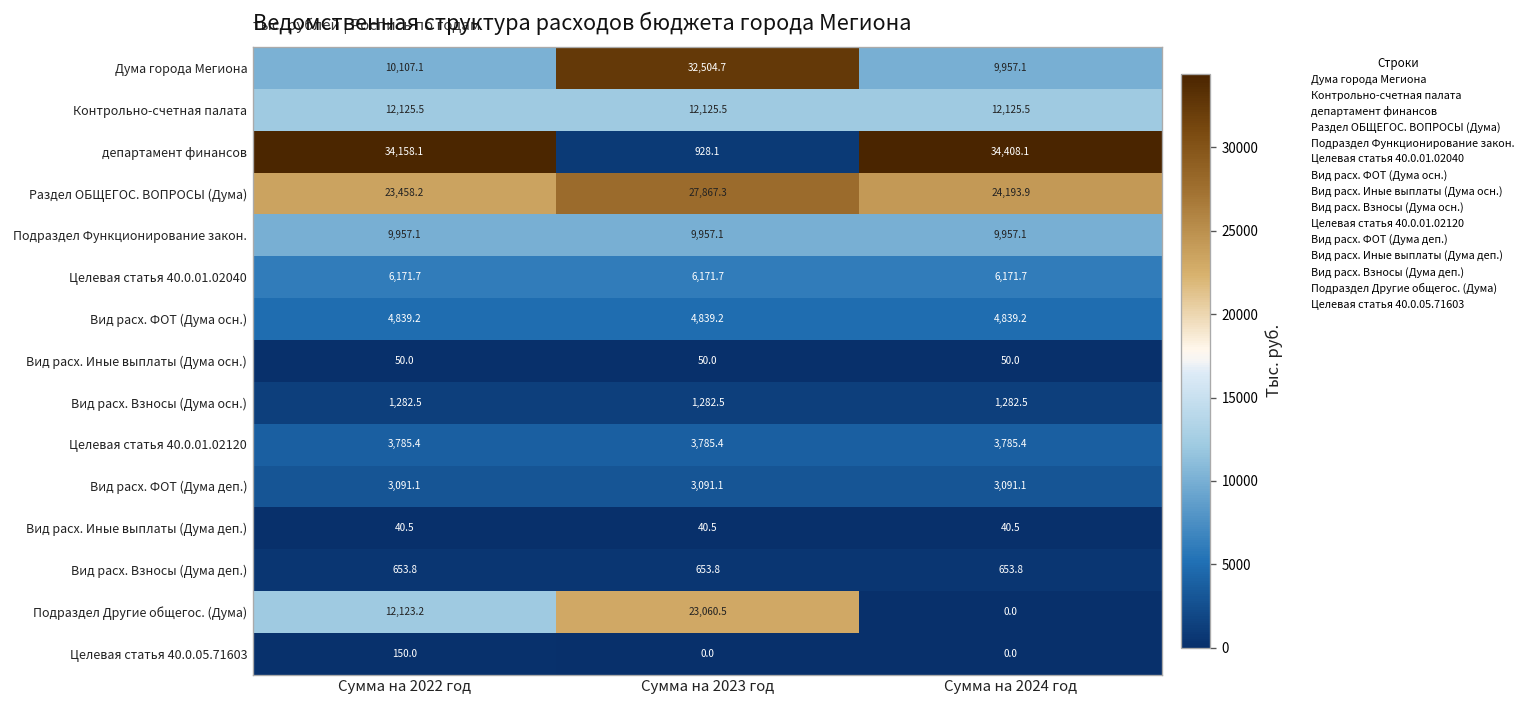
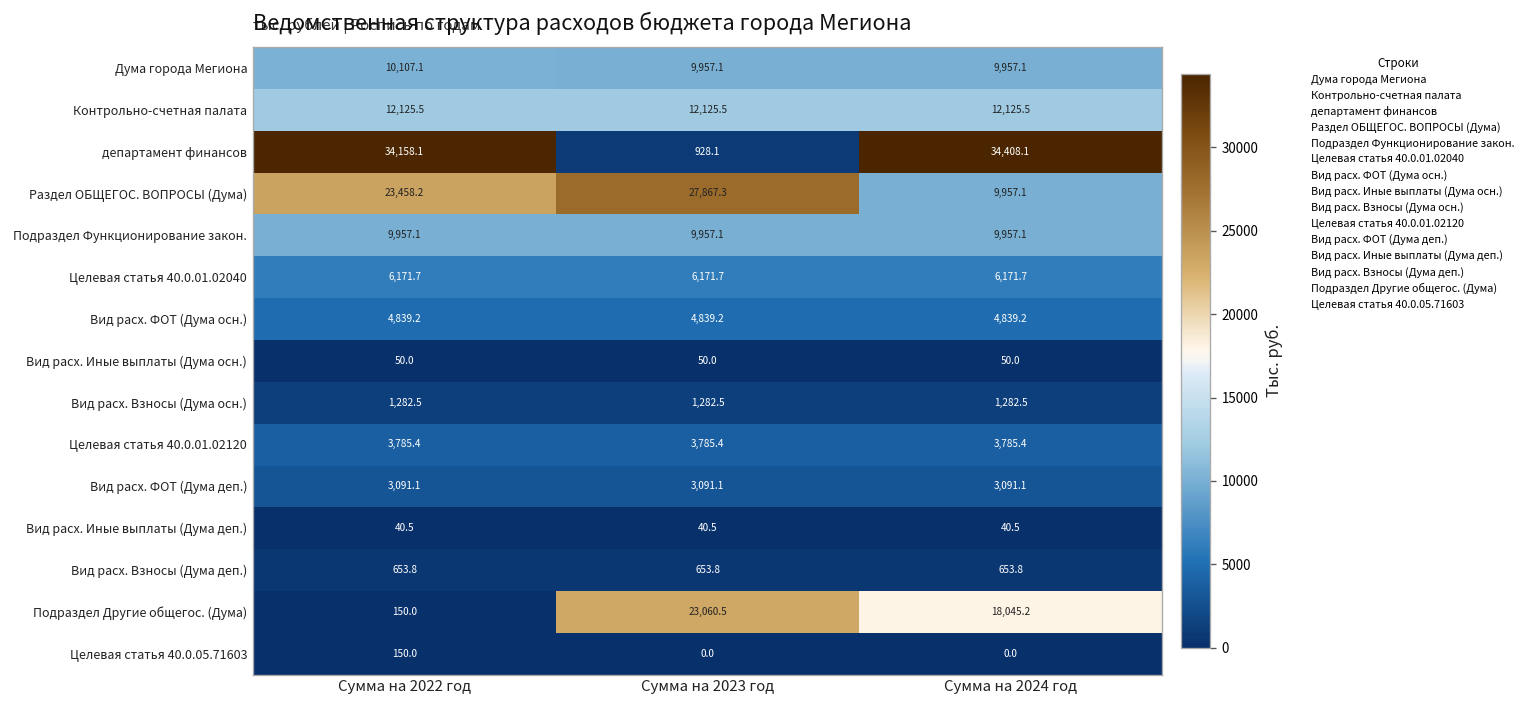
Дума города Мегиона, Сумма на 2023 год: 32,504.7 -> 9,957.1
Раздел ОБЩЕГОС. ВОПРОСЫ (Дума), Сумма на 2024 год: 24,193.9 -> 9,957.1
Подраздел Другие общегос. (Дума), Сумма на 2022 год: 12,123.2 -> 150.0
Подраздел Другие общегос. (Дума), Сумма на 2024 год: 0.0 -> 18,045.2
